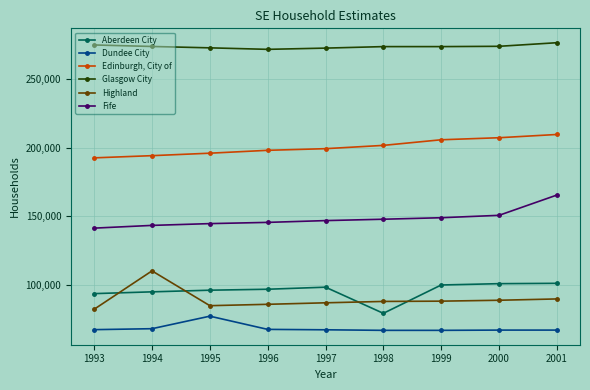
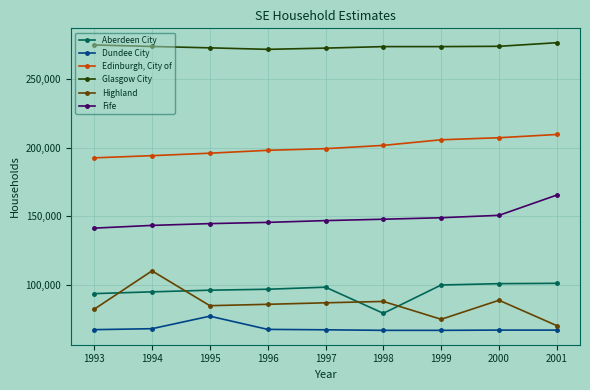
Highland, 1999: 88,000 -> 75,000
Highland, 2001: 90,000 -> 70,000
